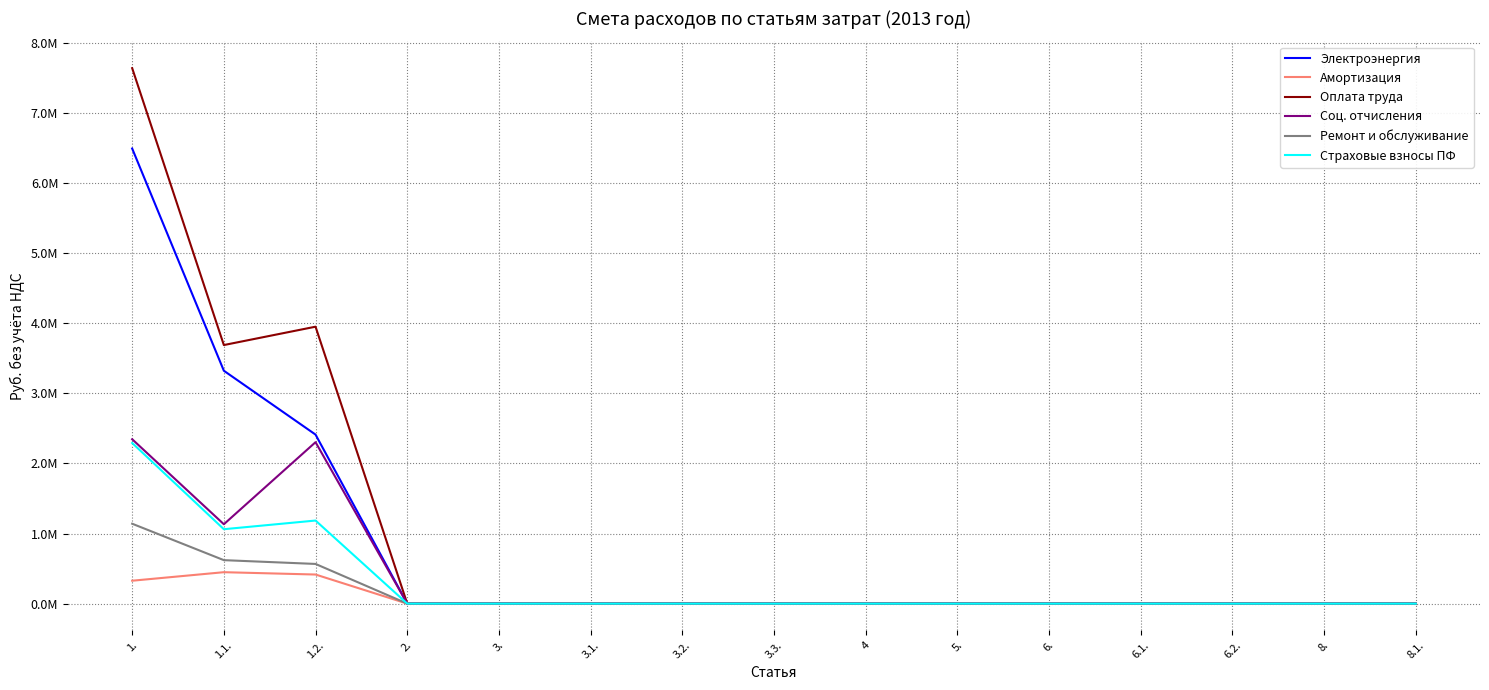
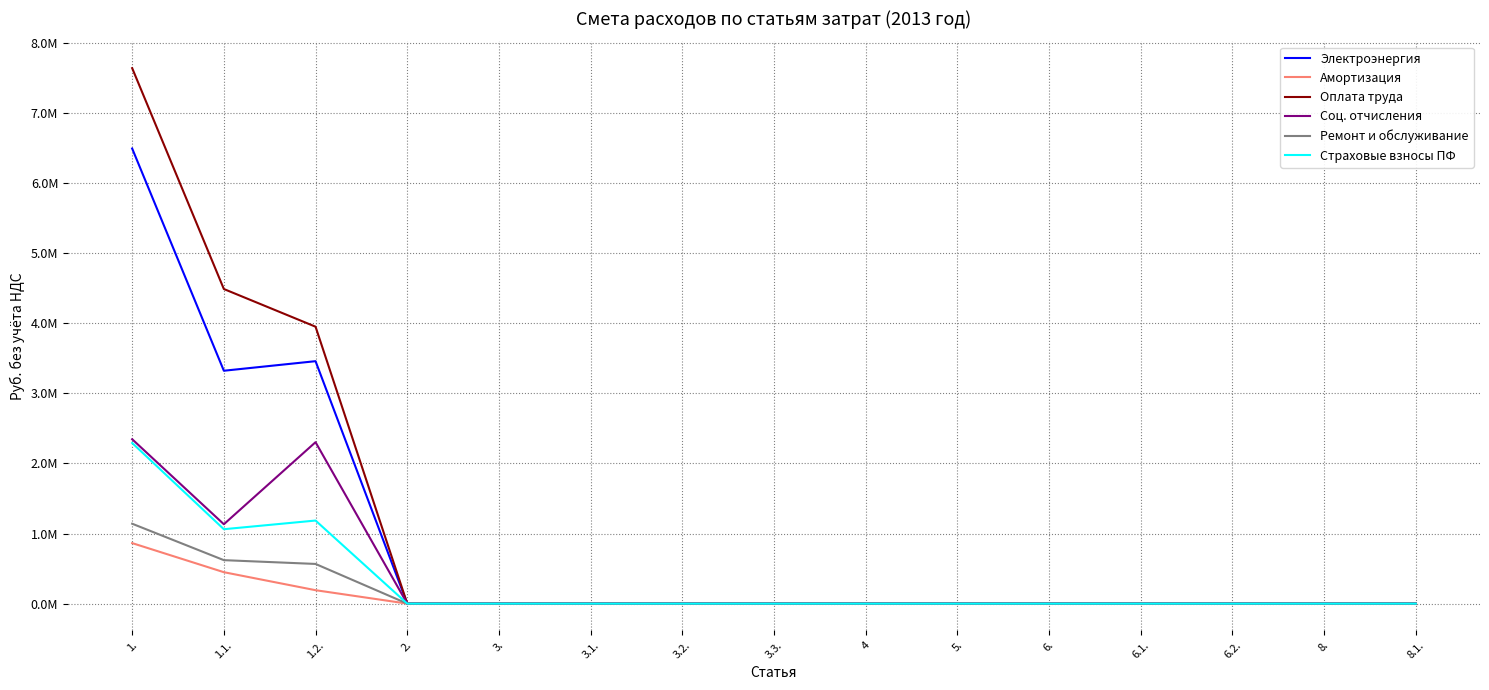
Амортизация, 1.: 300000 -> 900000
Оплата труда, 1.1.: 3700000 -> 4500000
Электроэнергия, 1.2.: 2400000 -> 3500000
Амортизация, 1.2.: 400000 -> 200000
